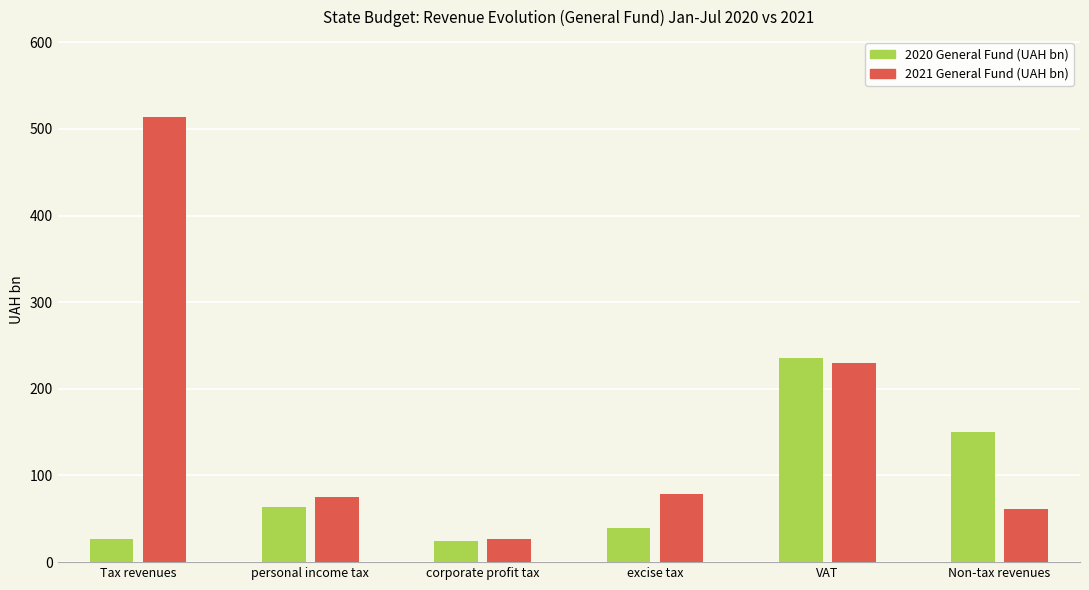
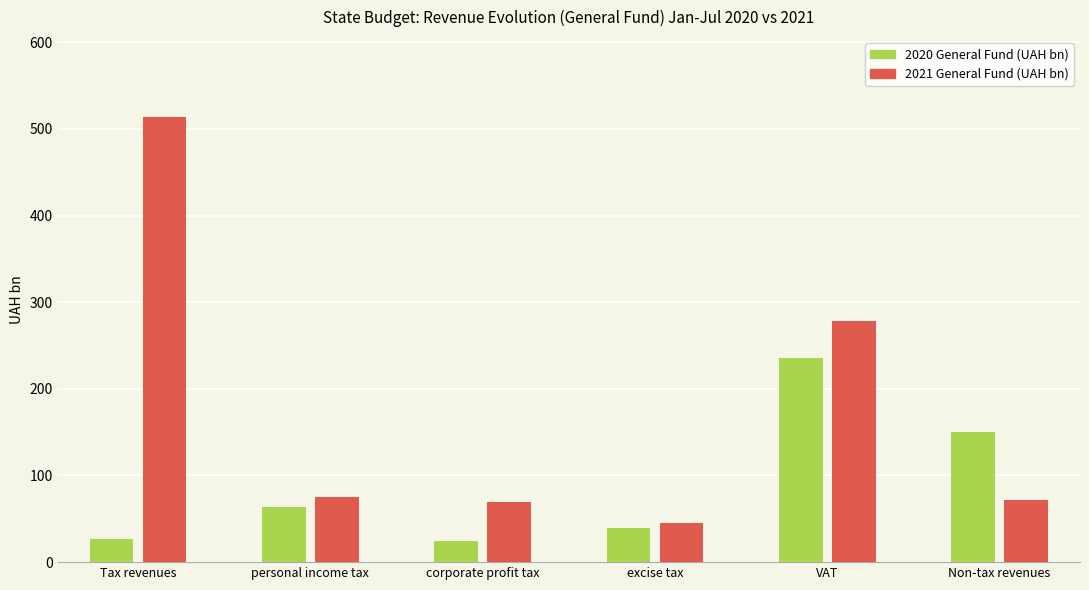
2021 General Fund (UAH bn), corporate profit tax: 30 -> 70
2021 General Fund (UAH bn), excise tax: 80 -> 50
2021 General Fund (UAH bn), VAT: 230 -> 280
2021 General Fund (UAH bn), Non-tax revenues: 60 -> 70
